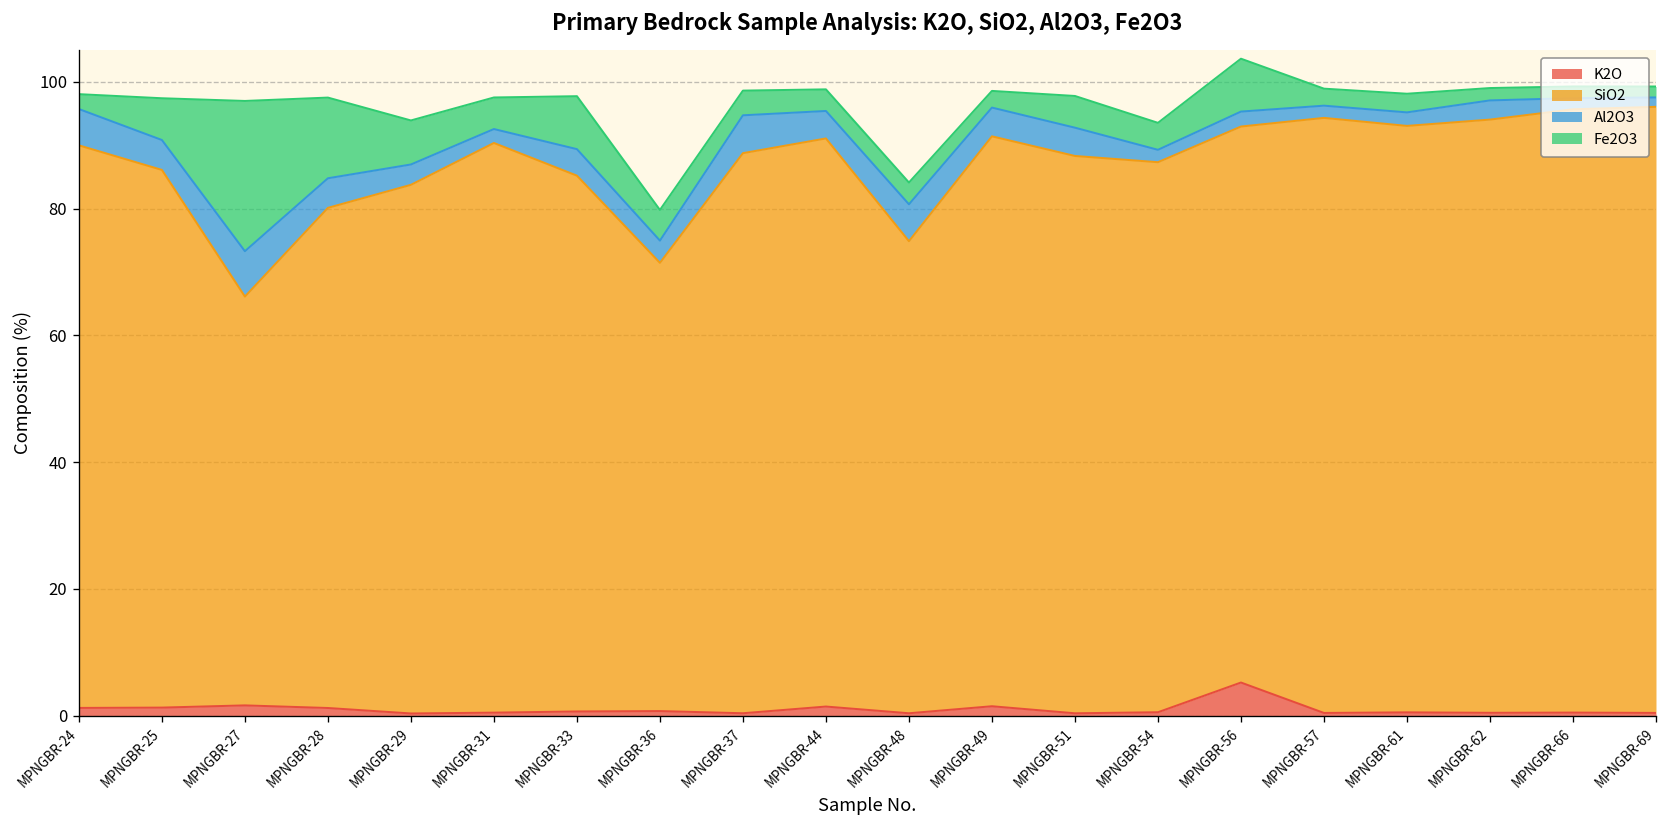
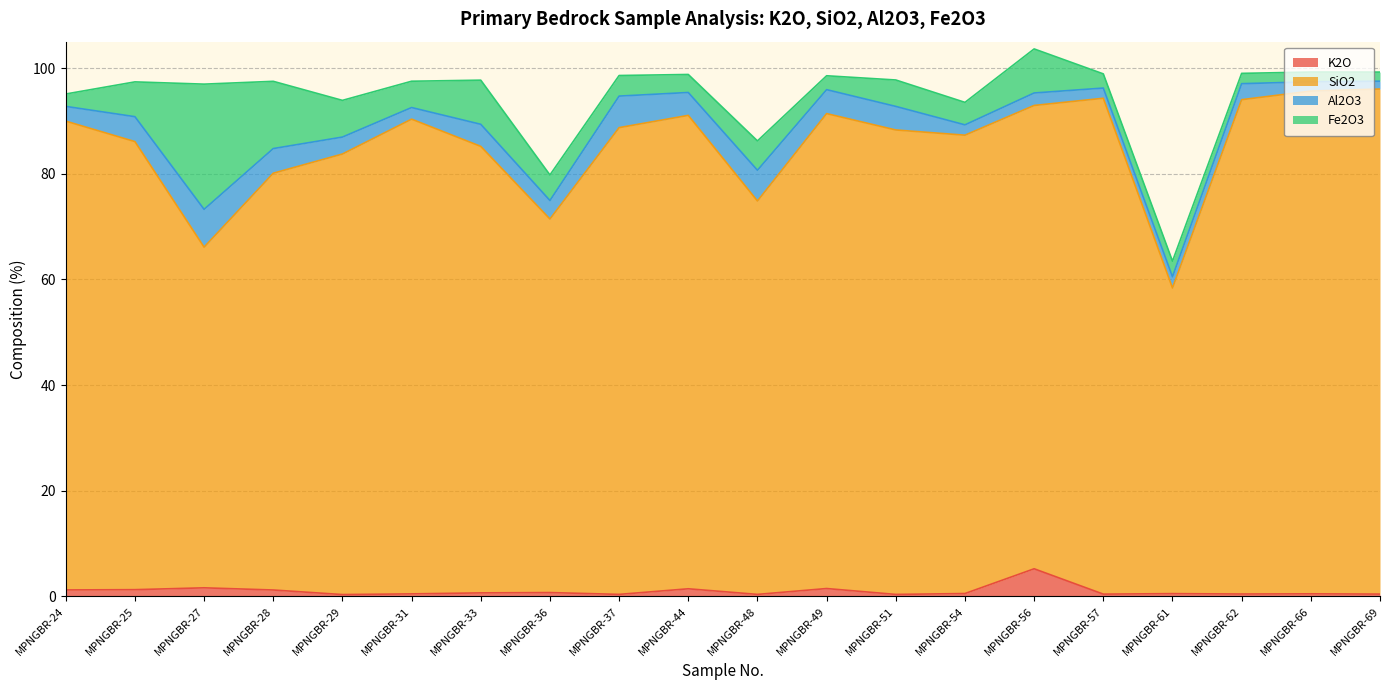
Al2O3, MPNGBR-24: 6 -> 3
Fe2O3, MPNGBR-48: 3 -> 6
SiO2, MPNGBR-61: 92 -> 58
